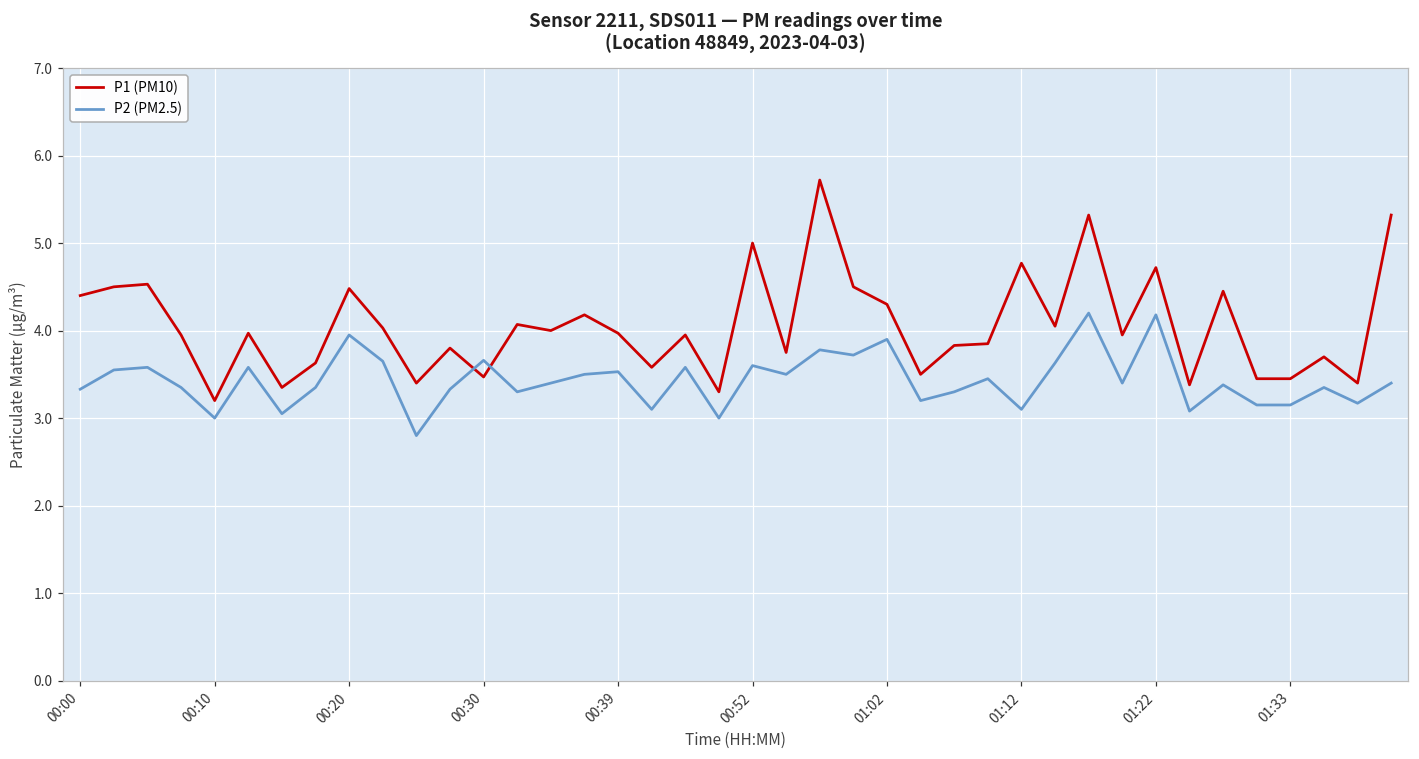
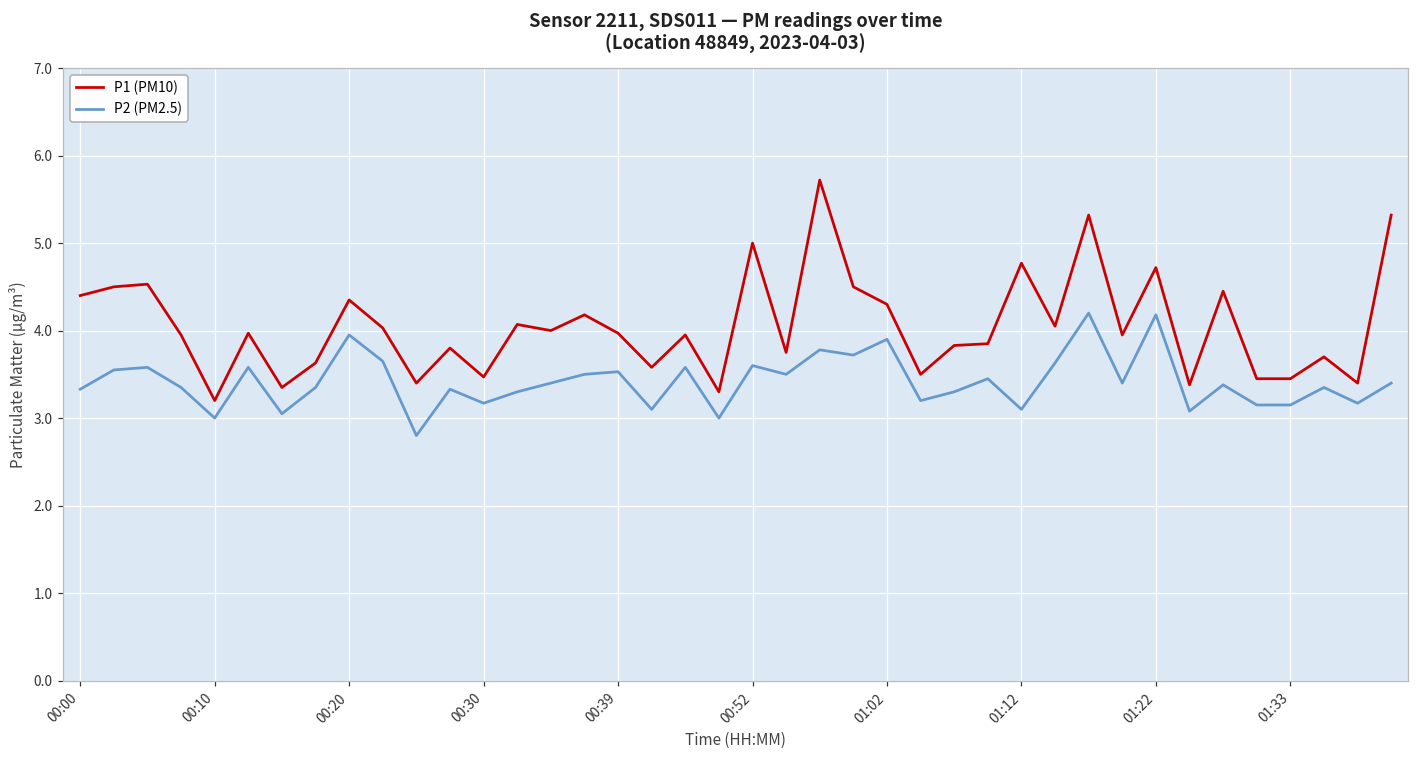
P1 (PM10), 00:20: 4.5 -> 4.4
P2 (PM2.5), 00:30: 3.7 -> 3.2
